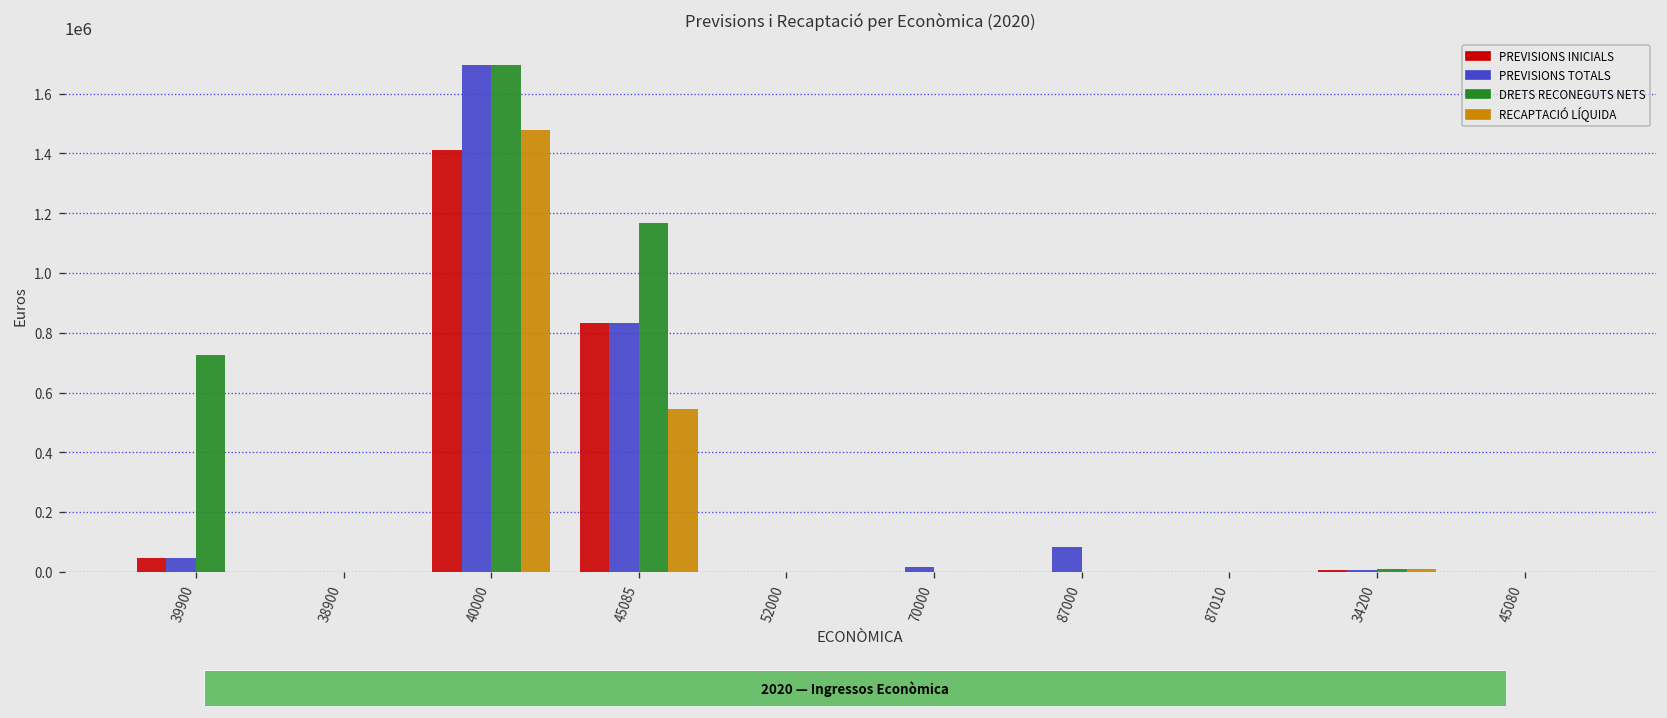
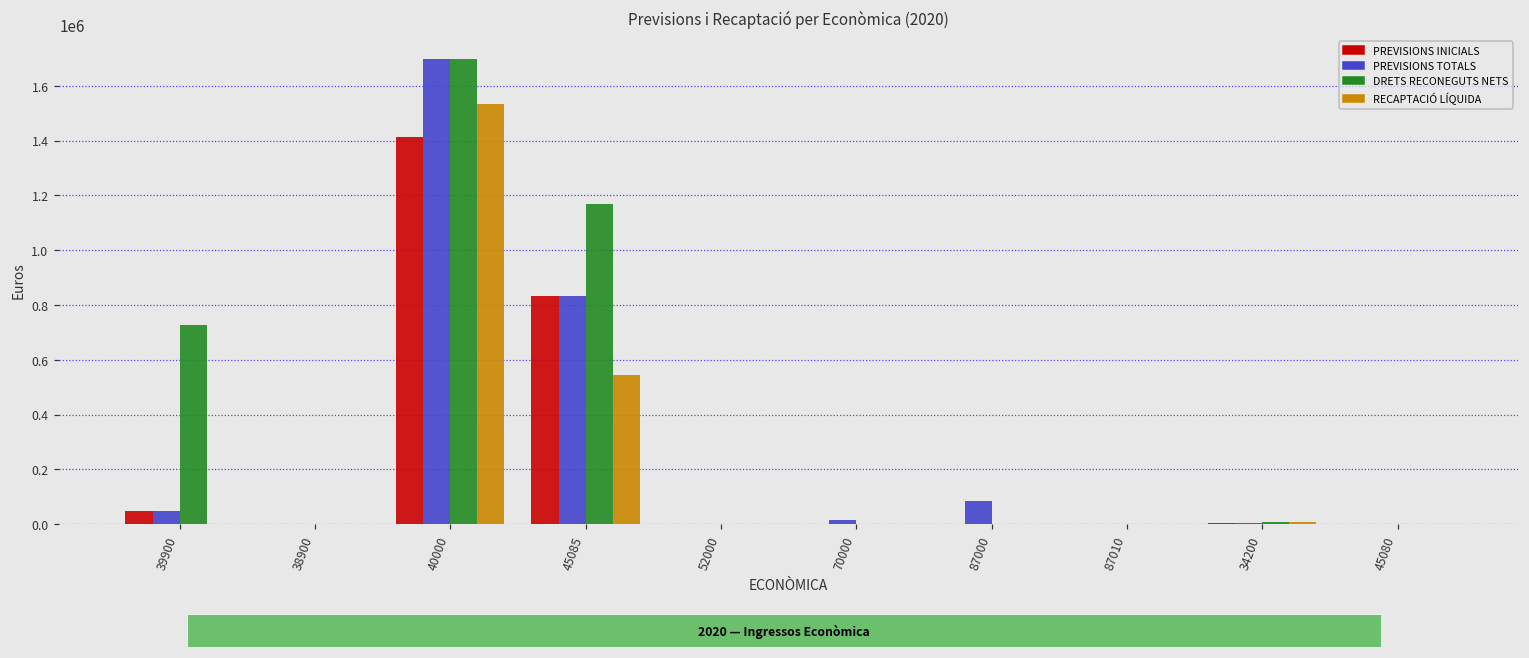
RECAPTACIÓ LÍQUIDA, 40000: 1480000 -> 1530000
